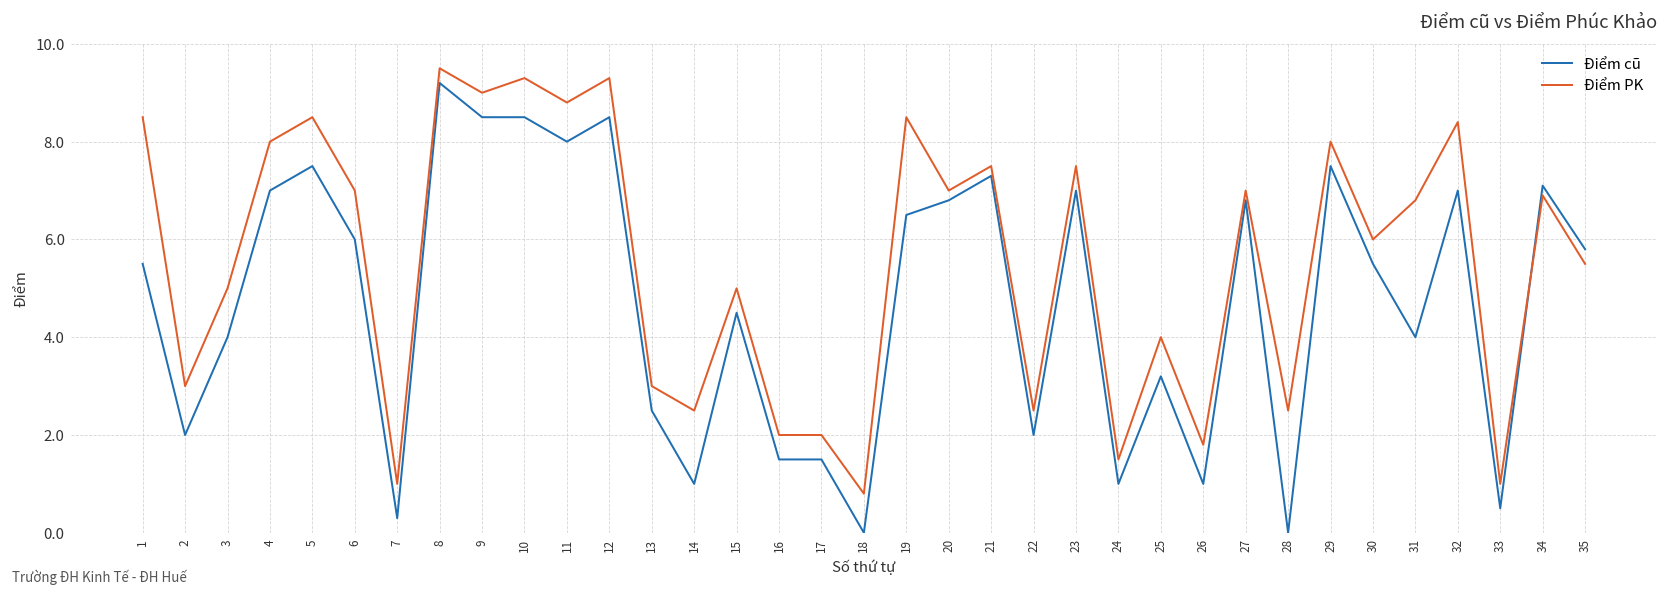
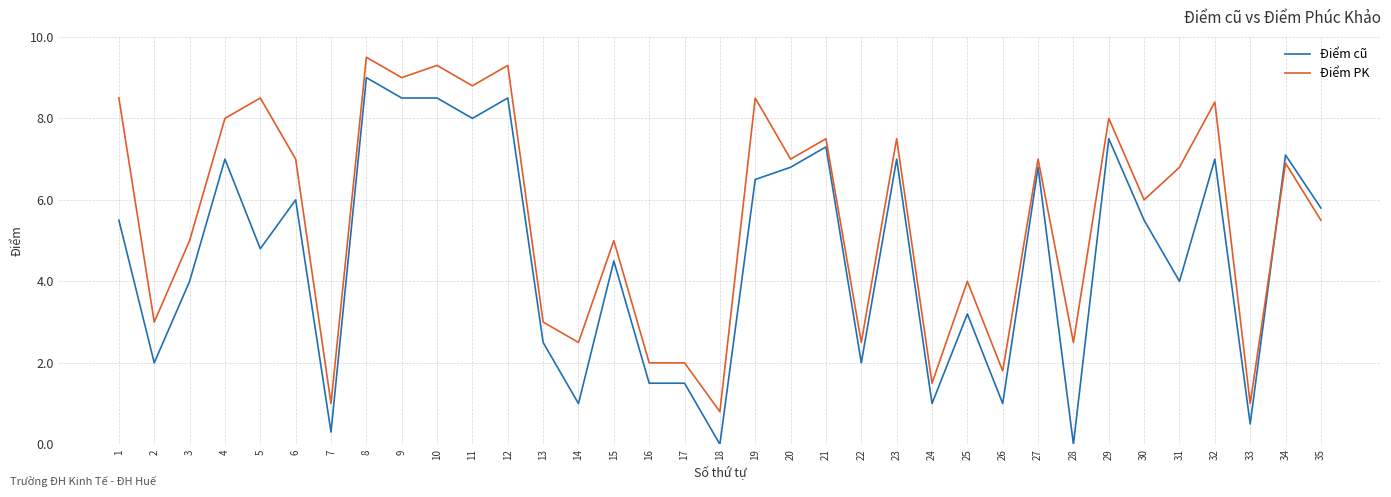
Điểm cũ, 5: 7.5 -> 4.8
Điểm cũ, 8: 9.2 -> 9.0
